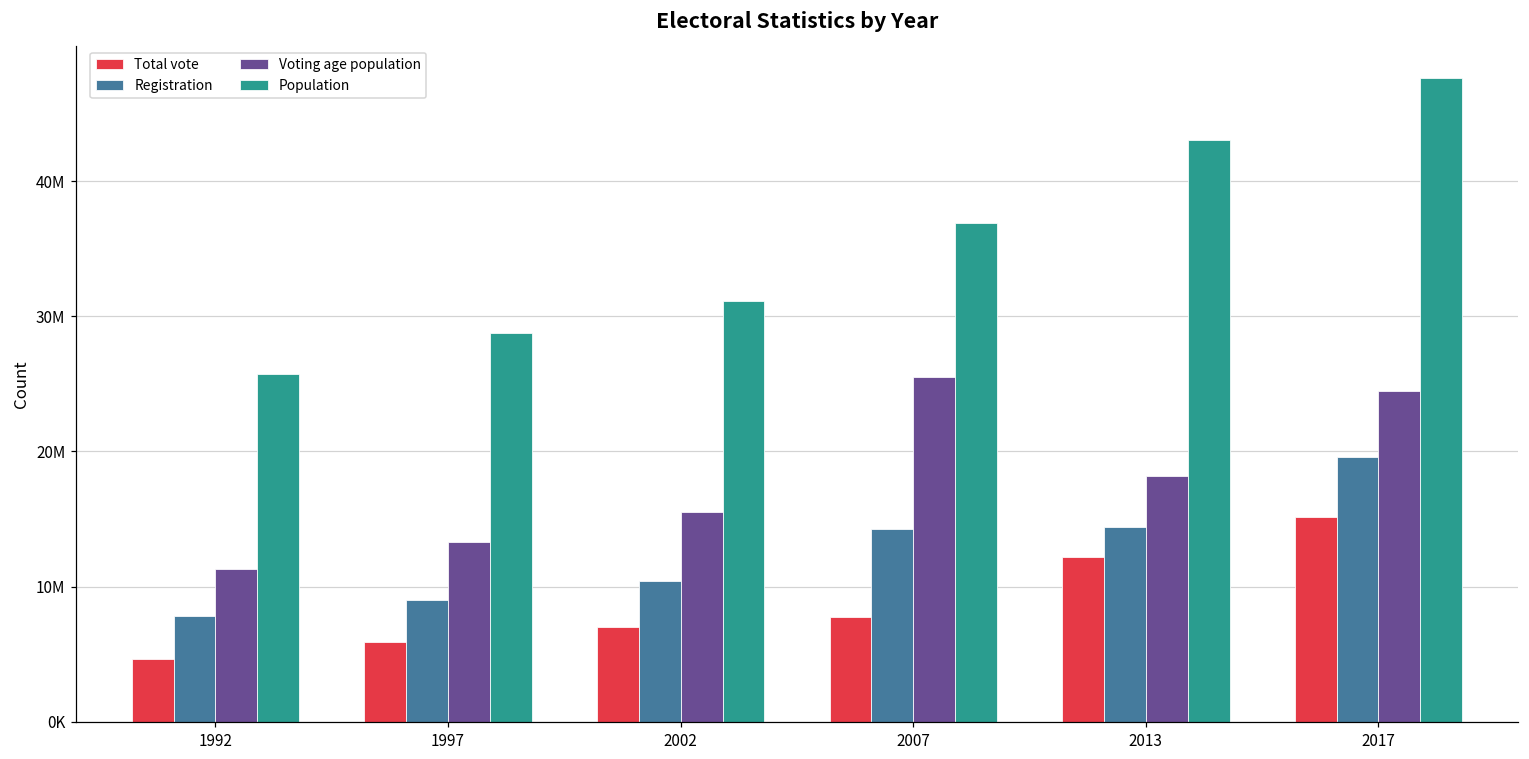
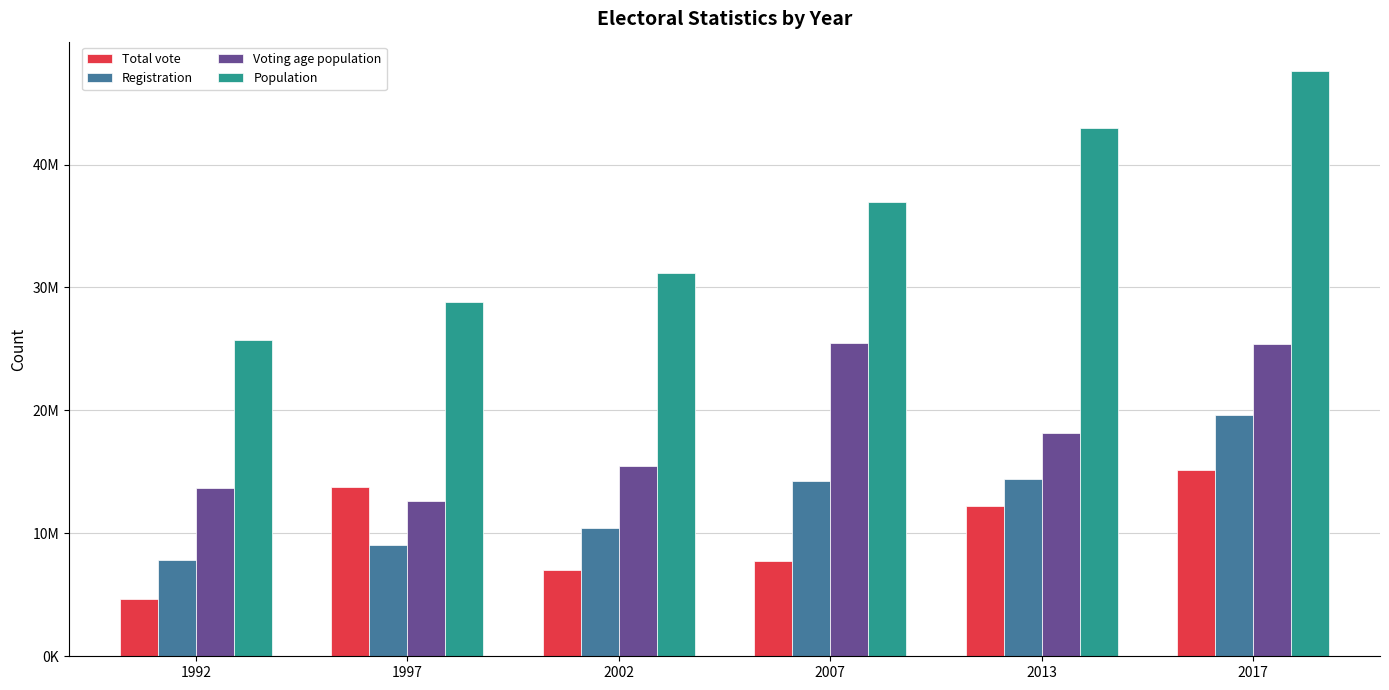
Voting age population, 1992: 11300000 -> 13700000
Total vote, 1997: 5900000 -> 13800000
Voting age population, 1997: 13300000 -> 12700000
Voting age population, 2017: 24500000 -> 25400000
